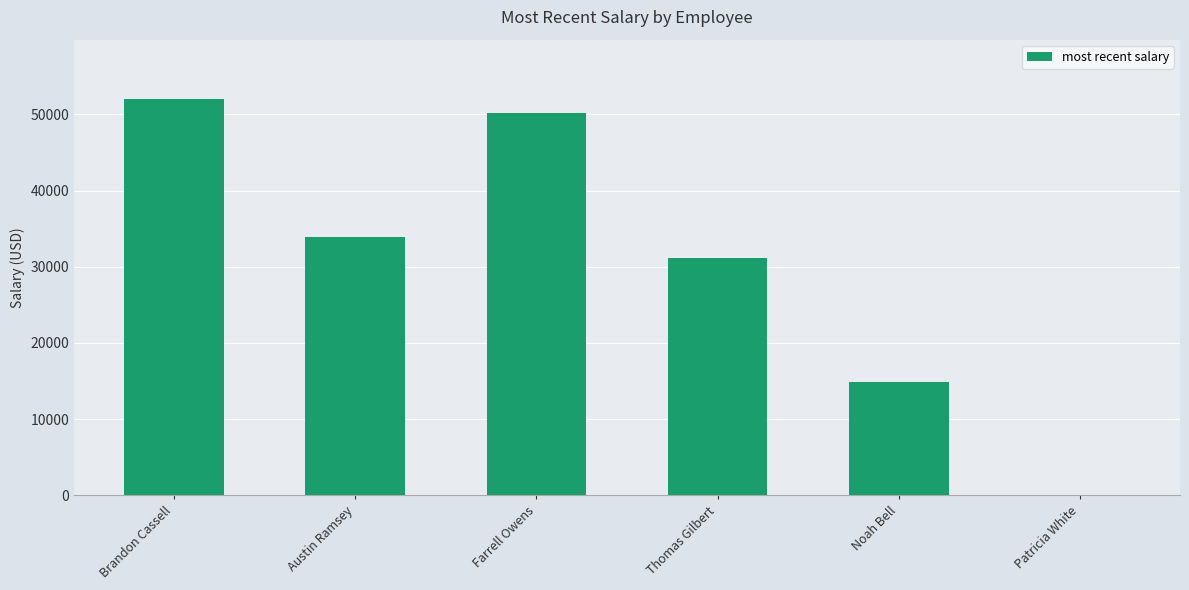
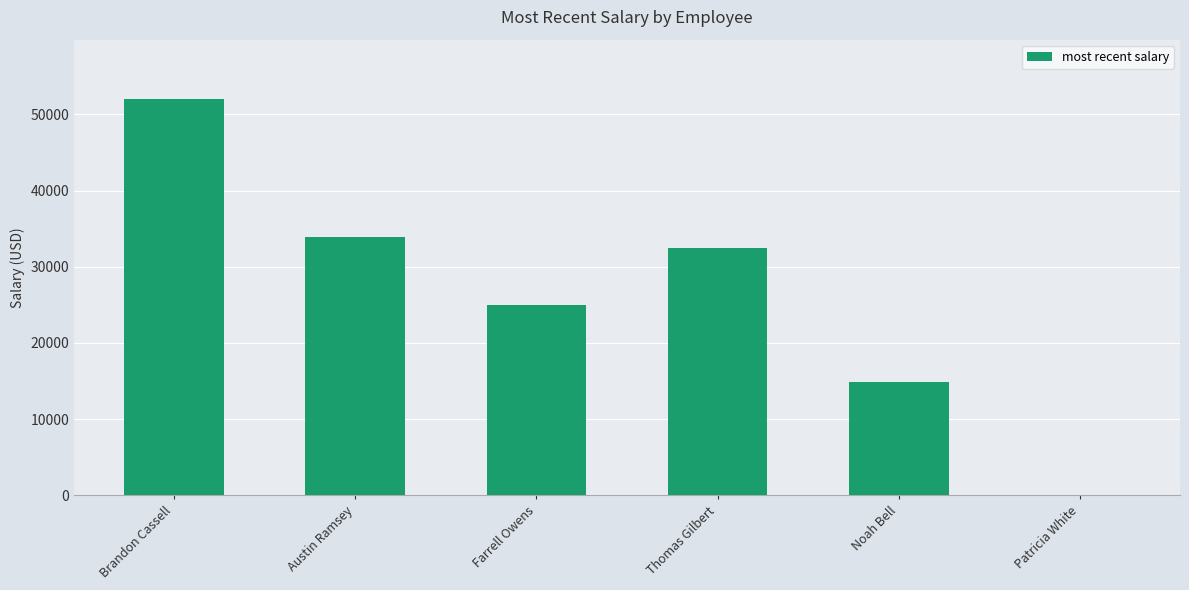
Farrell Owens: 50000 -> 25000
Thomas Gilbert: 31000 -> 32000
